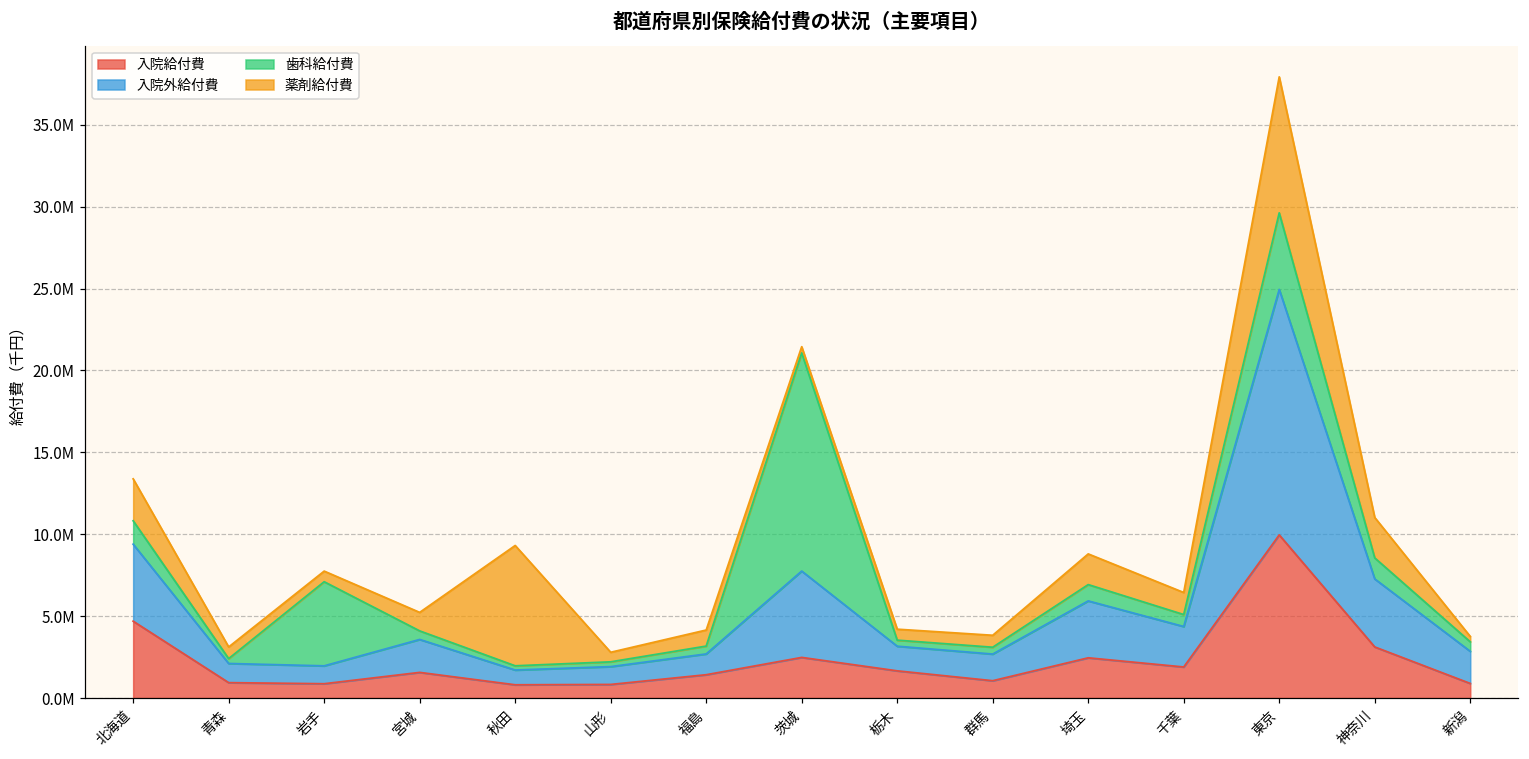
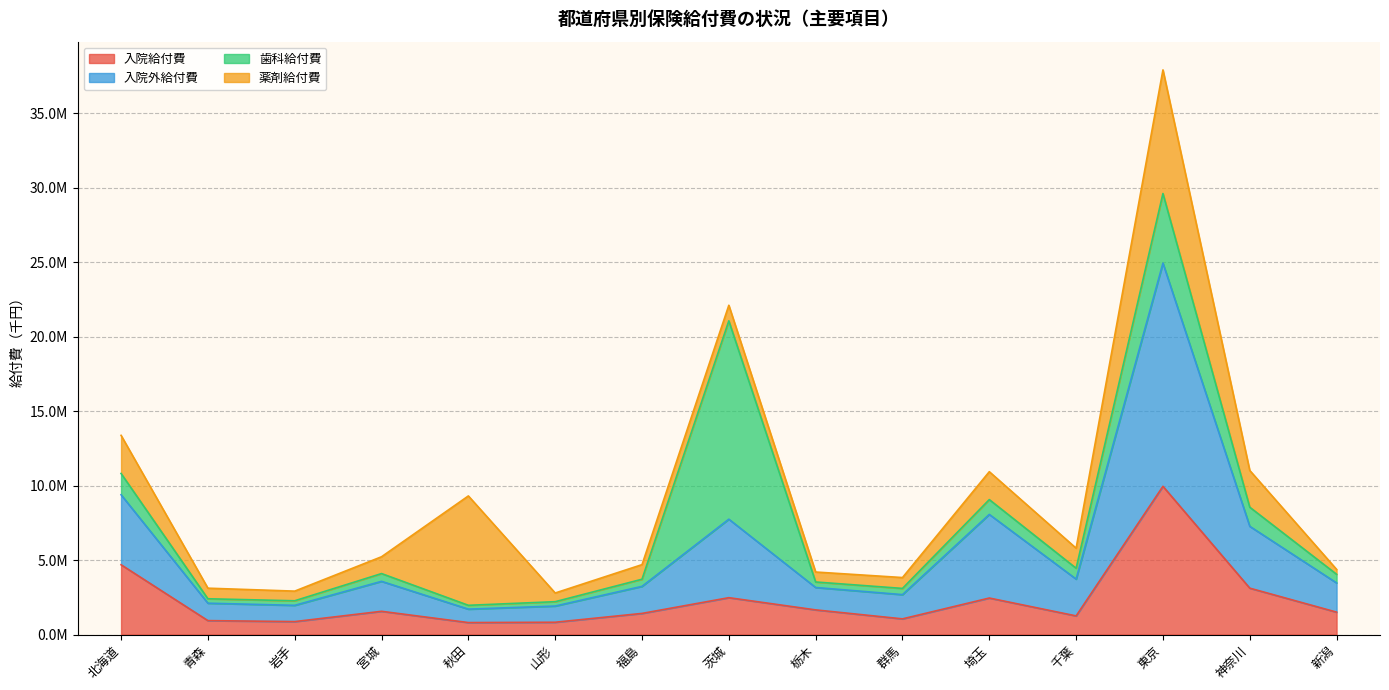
歯科給付費, 岩手: 5100000 -> 300000
入院外給付費, 福島: 1300000 -> 1800000
薬剤給付費, 茨城: 400000 -> 1000000
入院外給付費, 埼玉: 3500000 -> 5600000
入院給付費, 千葉: 1900000 -> 1300000
入院給付費, 新潟: 900000 -> 1500000
